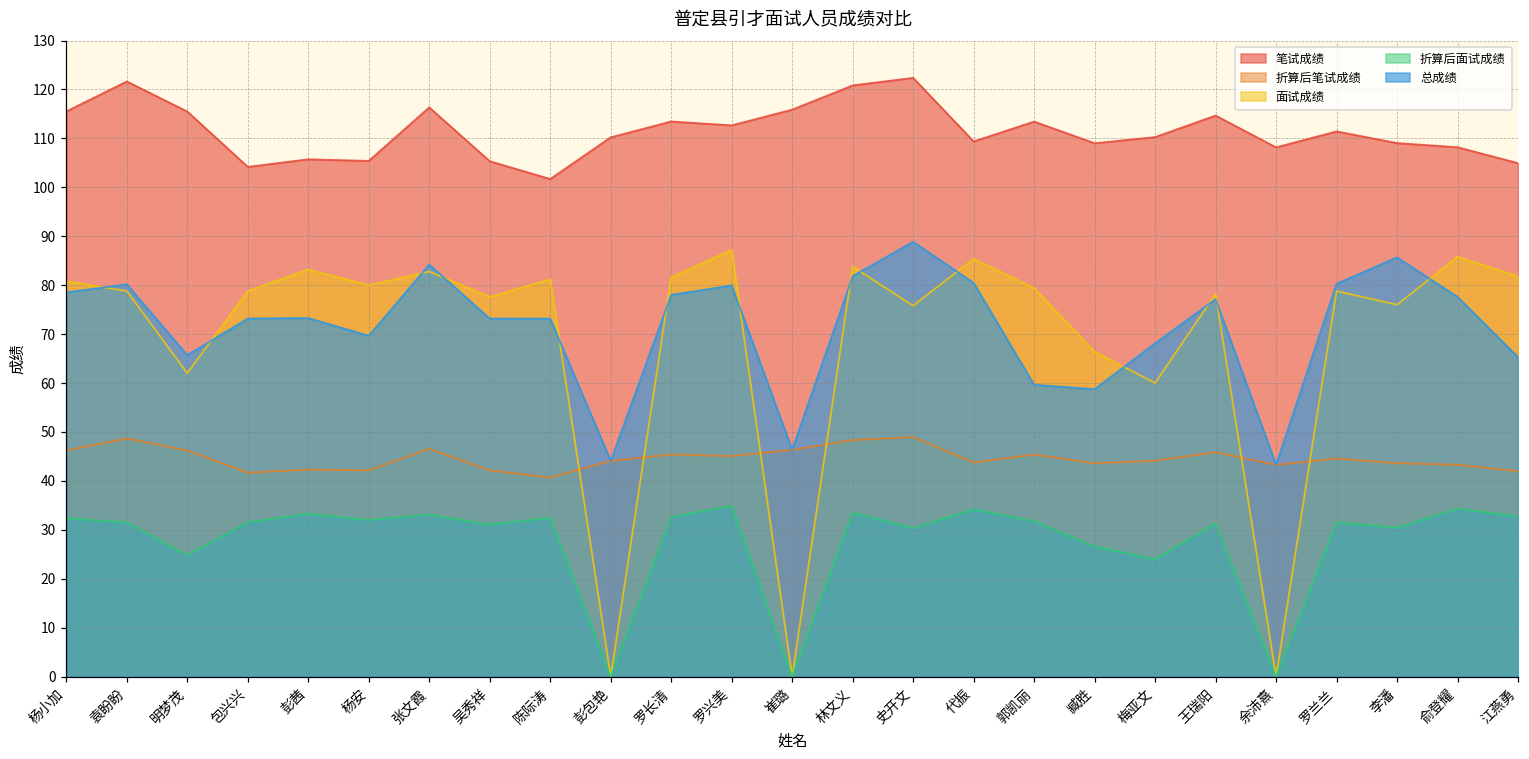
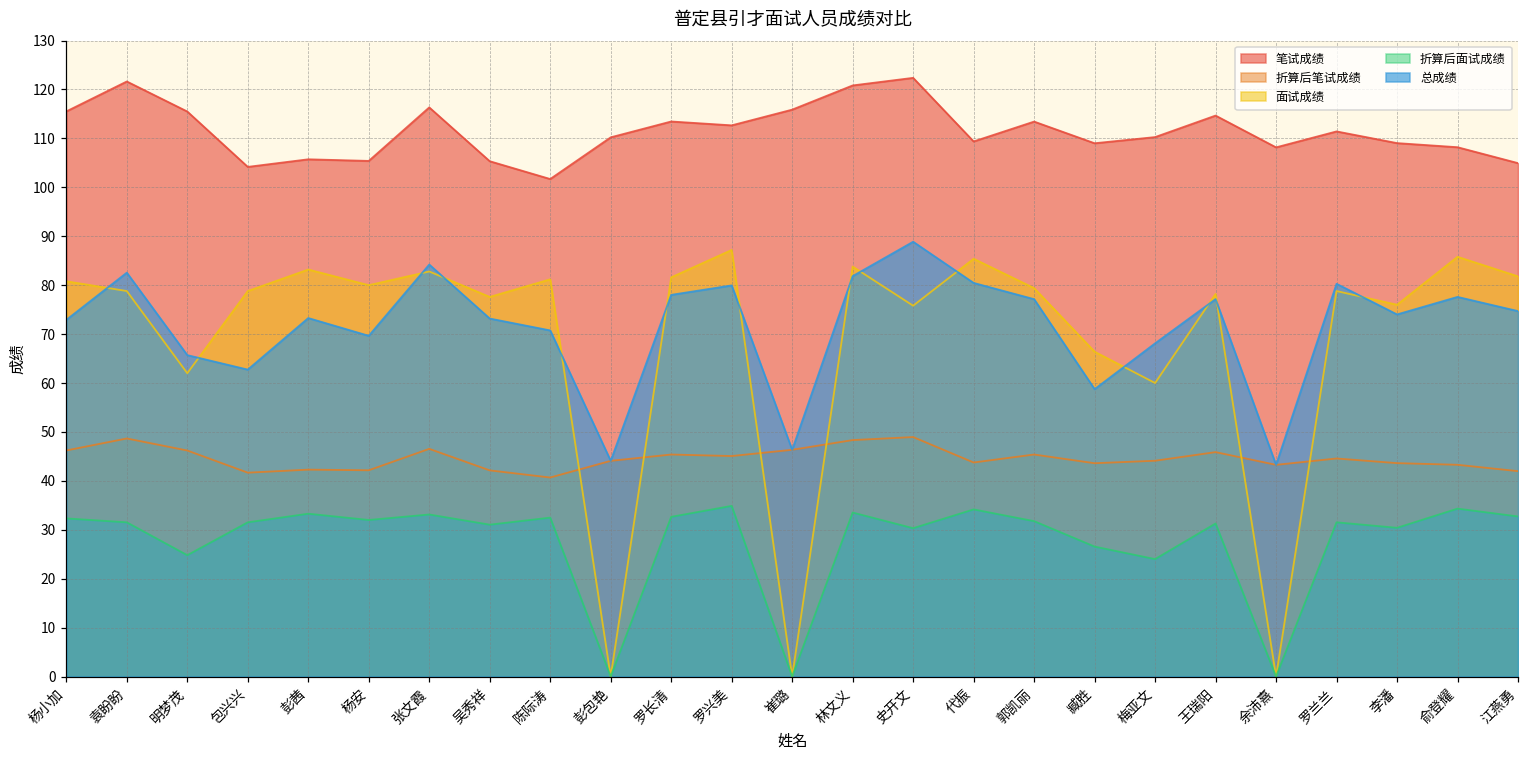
总成绩, 杨小加: 79 -> 73
总成绩, 袁盼盼: 80 -> 83
总成绩, 包兴兴: 73 -> 63
总成绩, 陈际涛: 73 -> 71
总成绩, 郭凯丽: 60 -> 77
总成绩, 李潘: 86 -> 74
总成绩, 江燕勇: 65 -> 75
